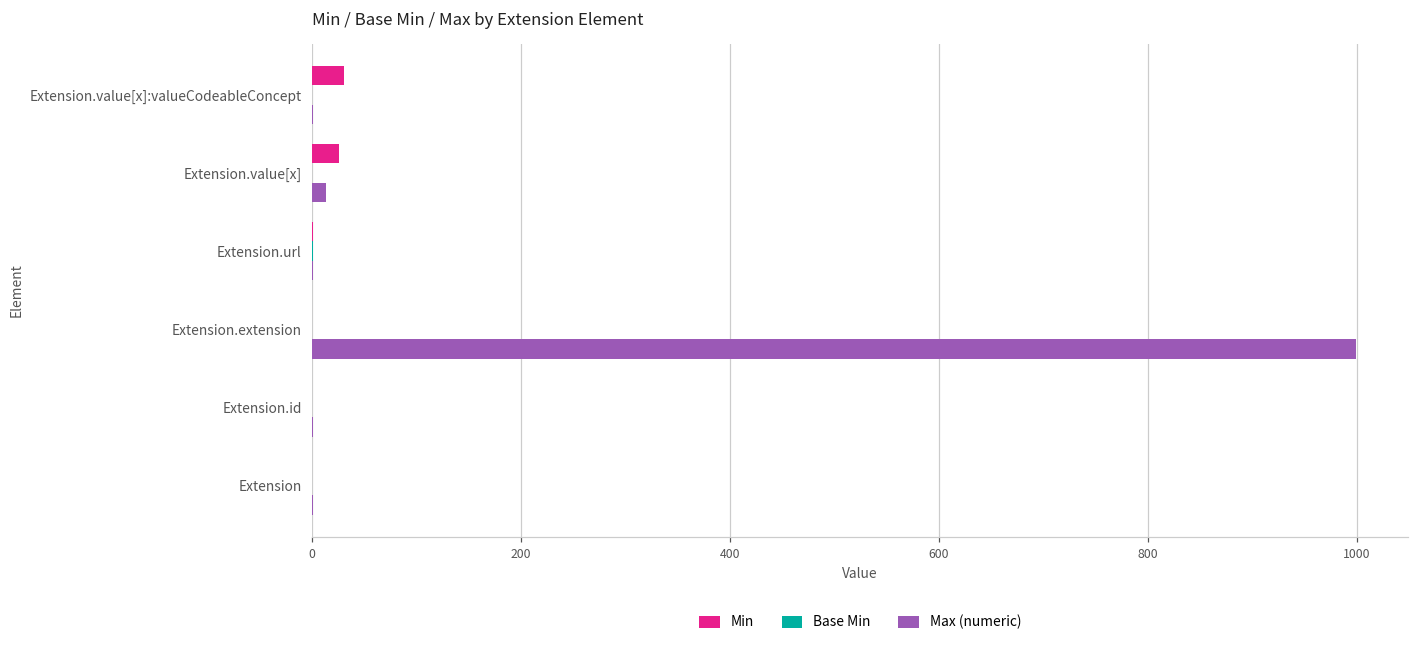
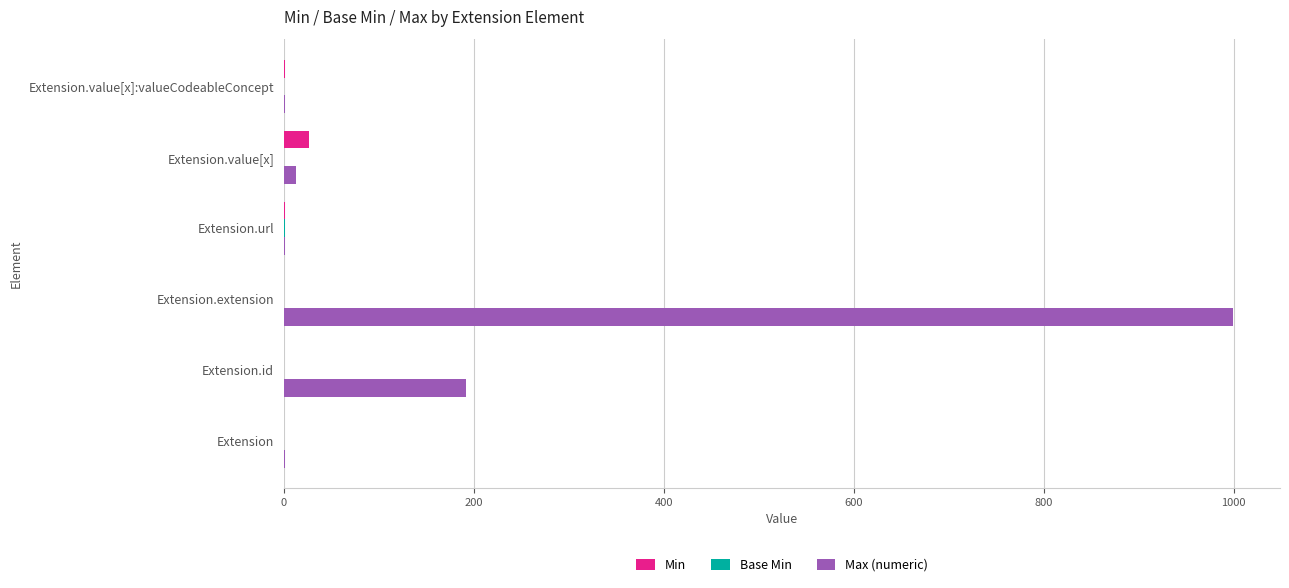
Min, Extension.value[x]:valueCodeableConcept: 30 -> 0
Max (numeric), Extension.id: 0 -> 190
